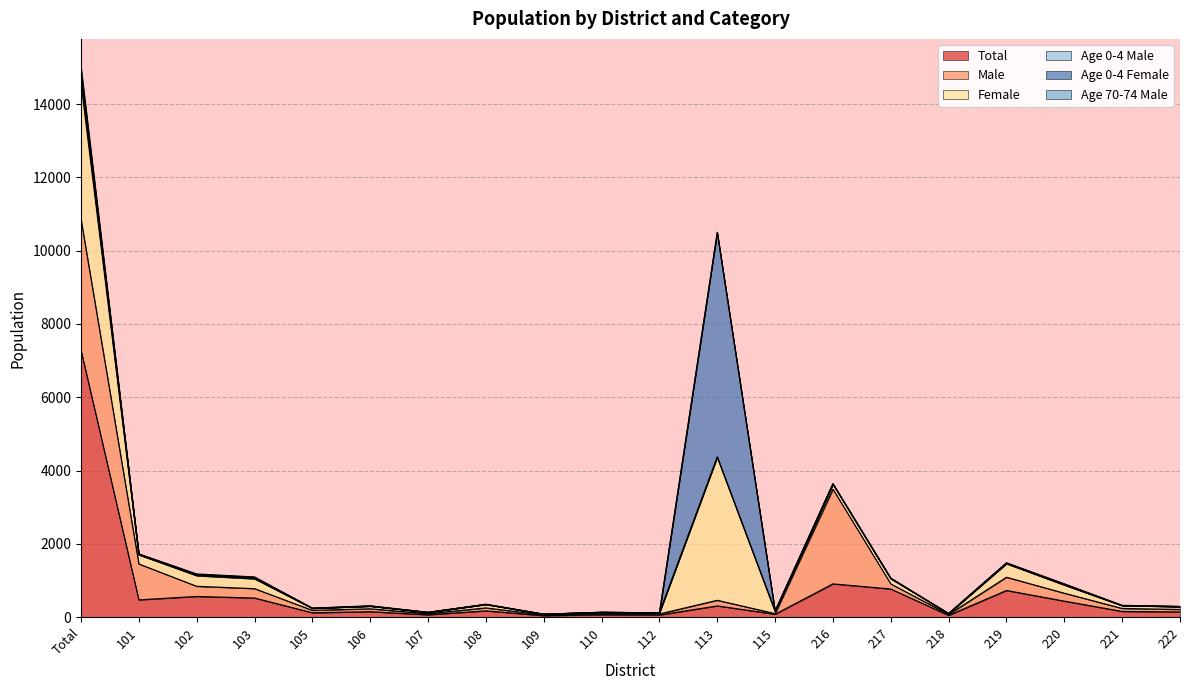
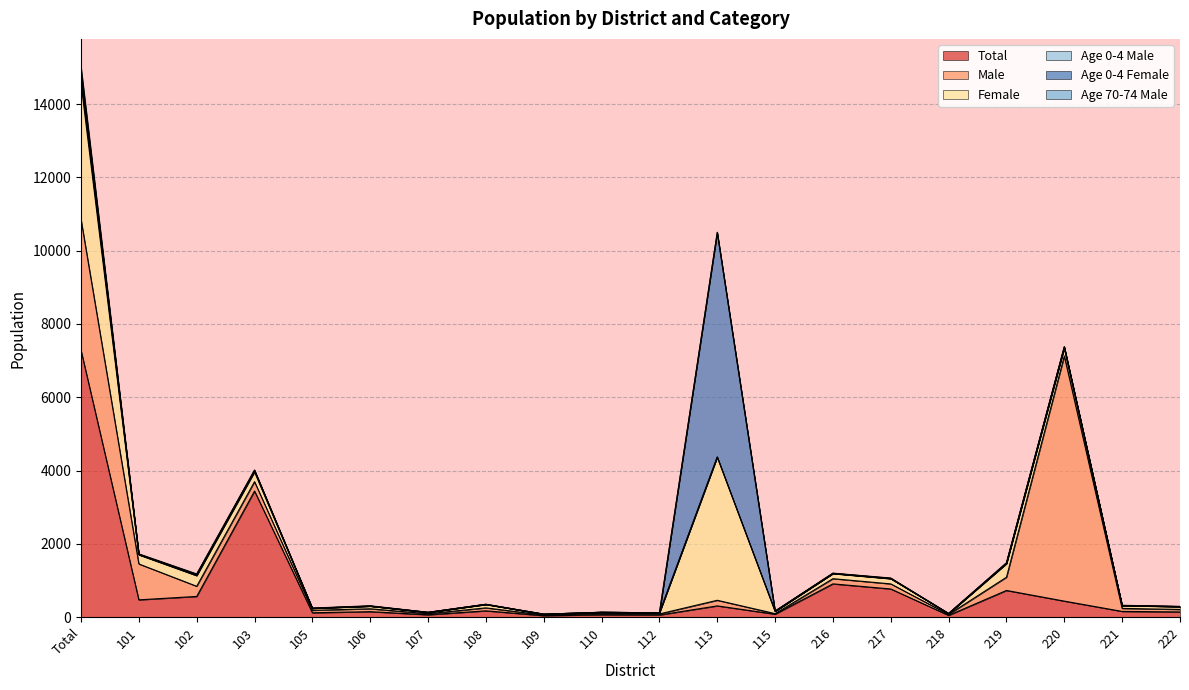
Total, 103: 500 -> 3400
Male, 216: 2600 -> 100
Male, 220: 200 -> 6700
